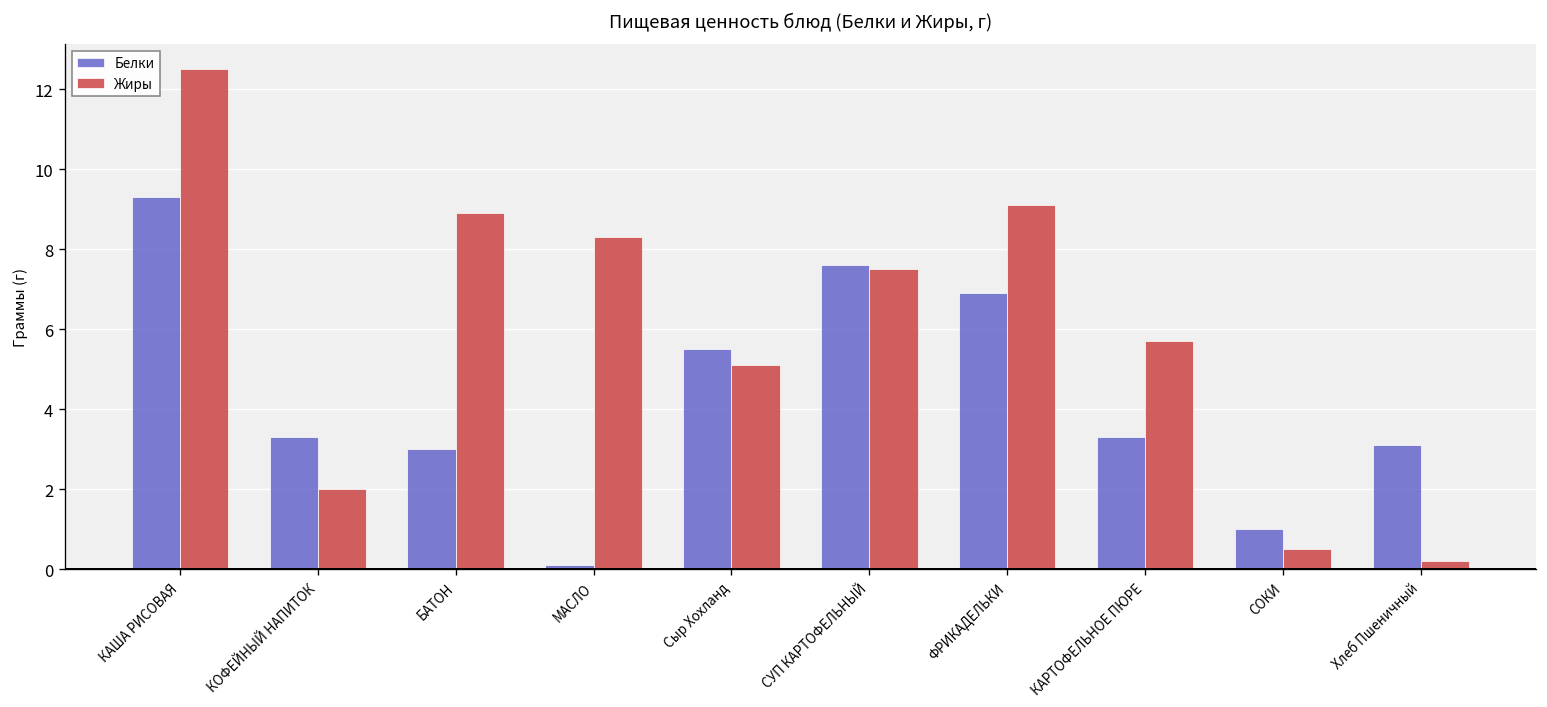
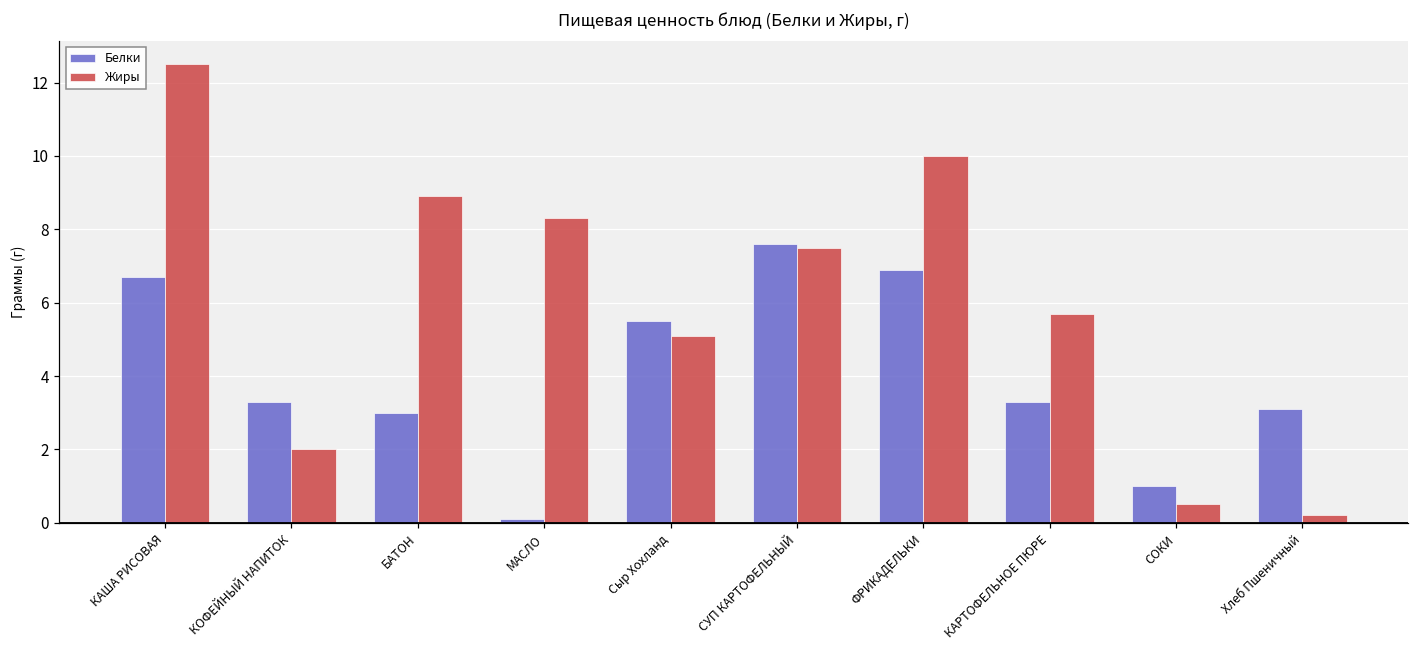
Белки, КАША РИСОВАЯ: 9.3 -> 6.7
Жиры, ФРИКАДЕЛЬКИ: 9.1 -> 10.0
